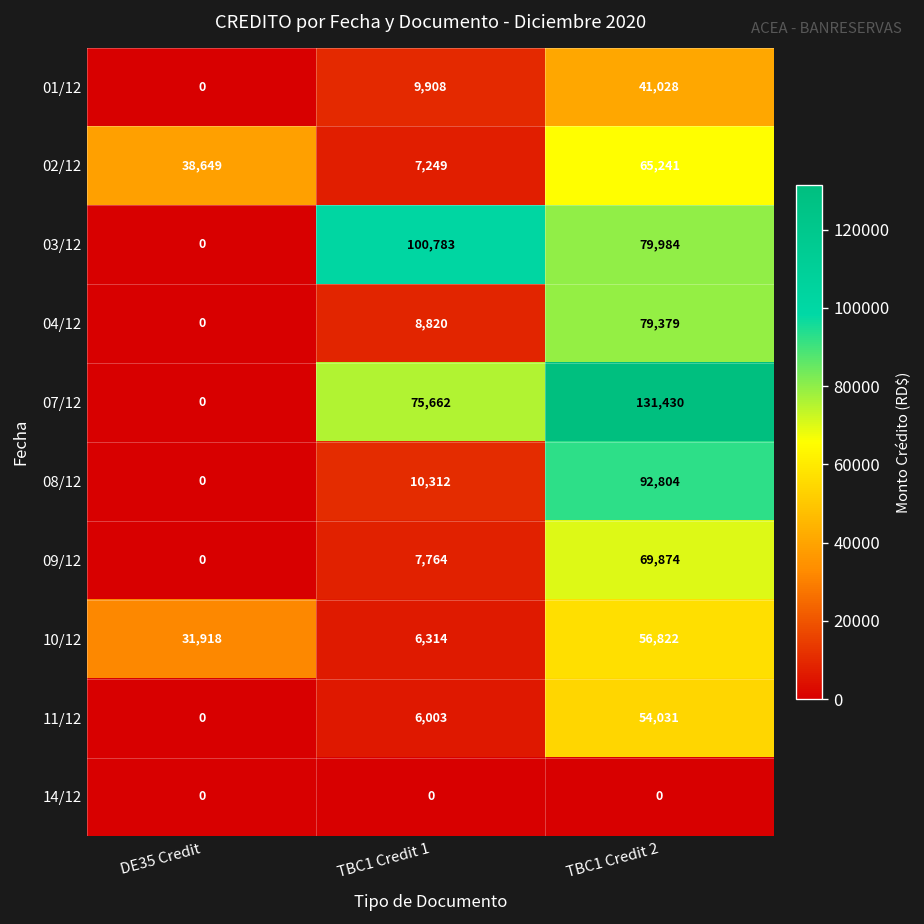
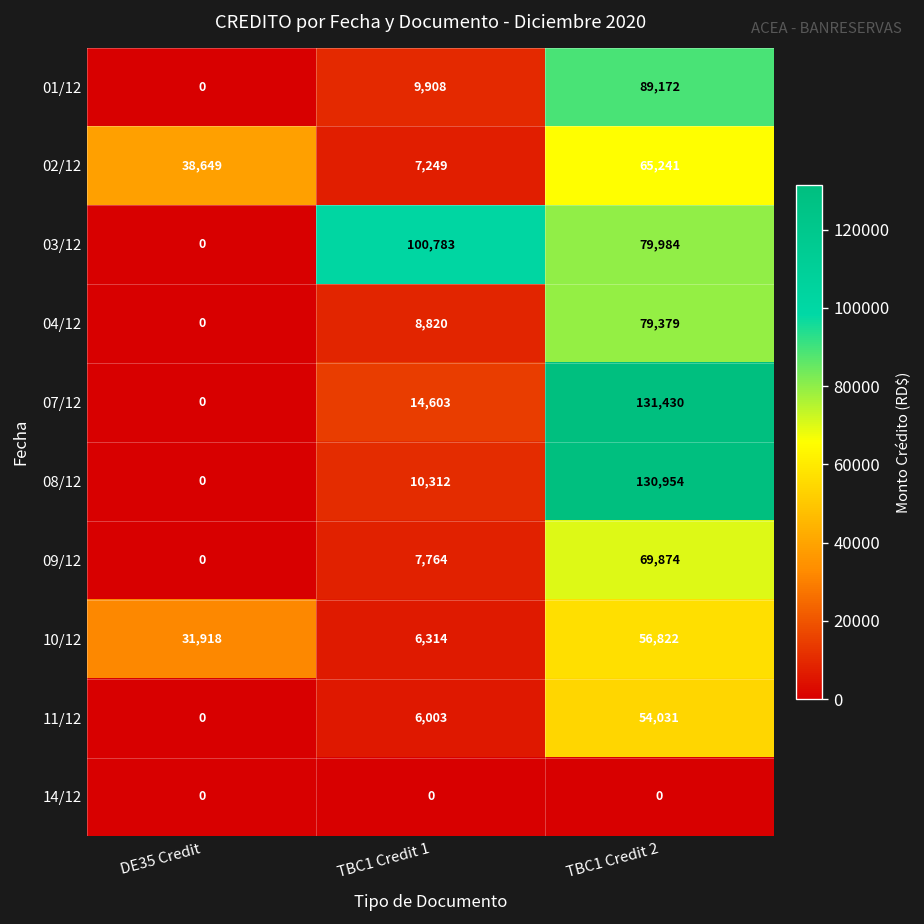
01/12, TBC1 Credit 2: 41,028 -> 89,172
07/12, TBC1 Credit 1: 75,662 -> 14,603
08/12, TBC1 Credit 2: 92,804 -> 130,954
